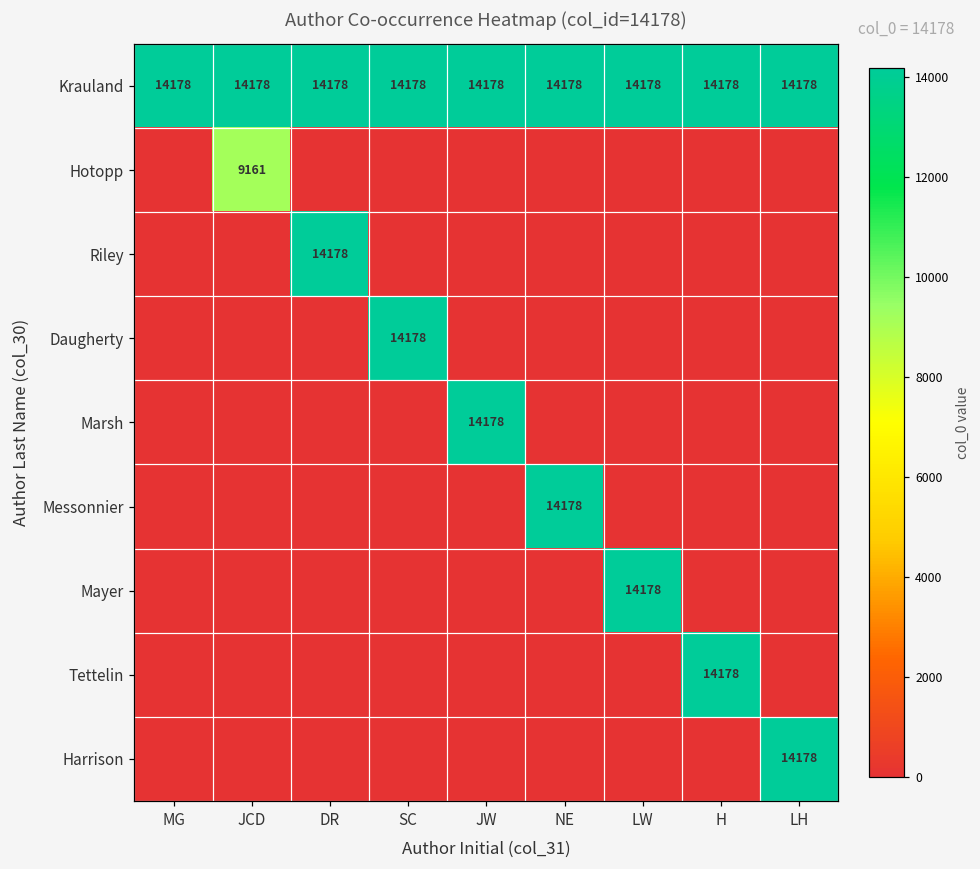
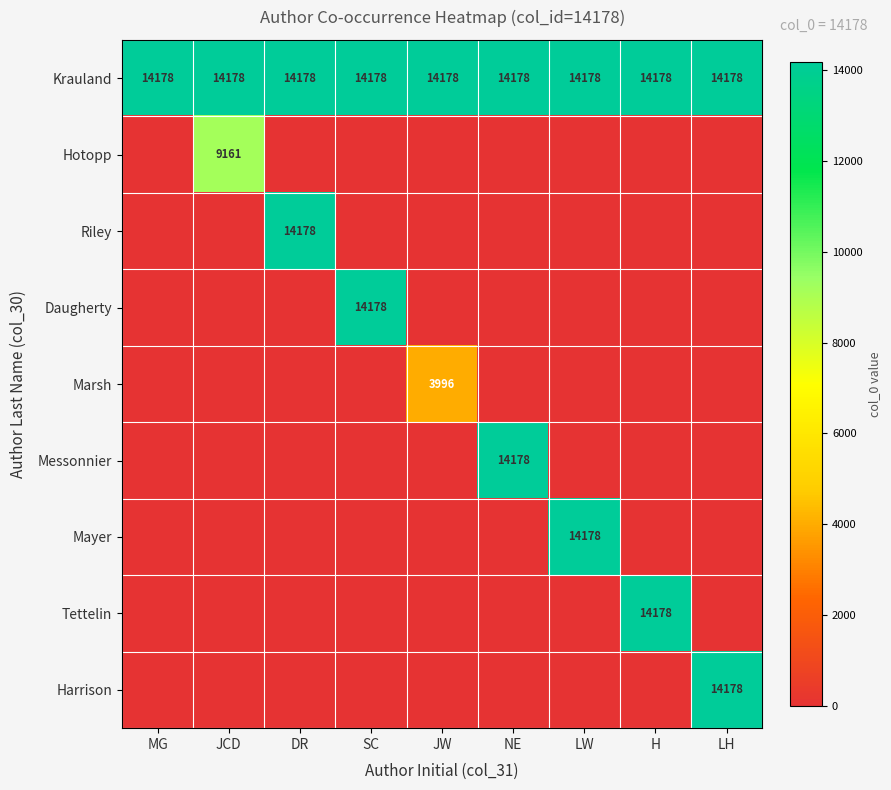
Marsh, JW: 14178 -> 3996
